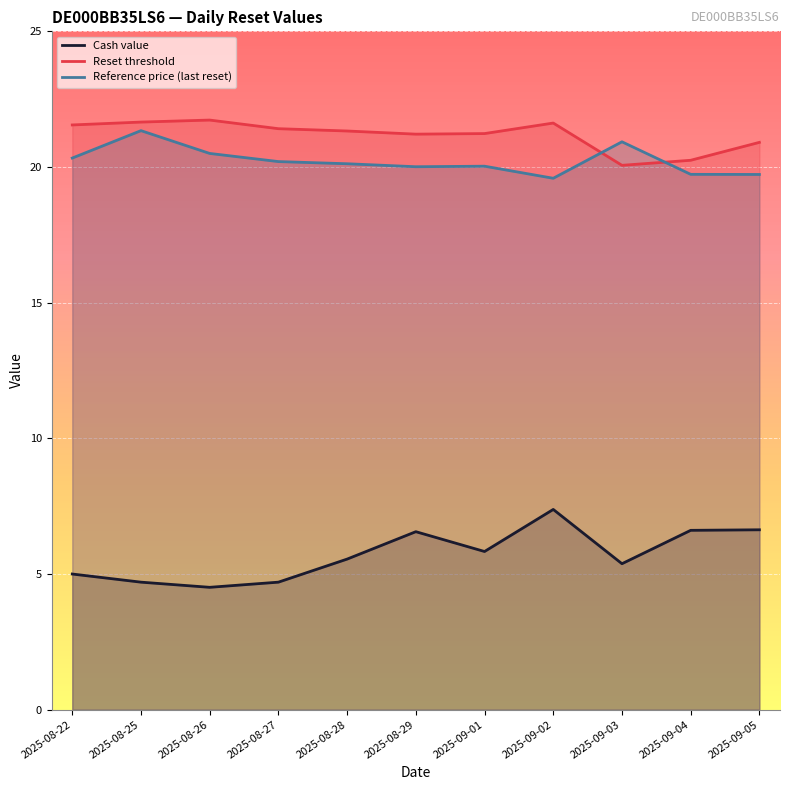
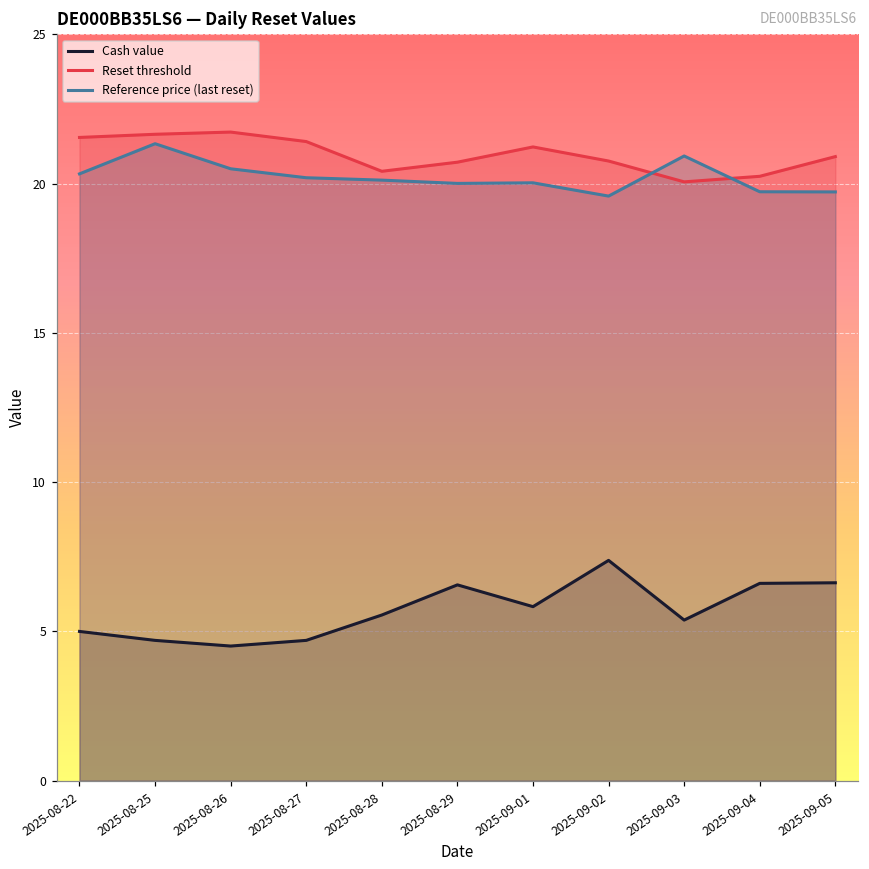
Reset threshold, 2025-08-28: 21.3 -> 20.4
Reset threshold, 2025-08-29: 21.2 -> 20.7
Reset threshold, 2025-09-02: 21.6 -> 20.8
